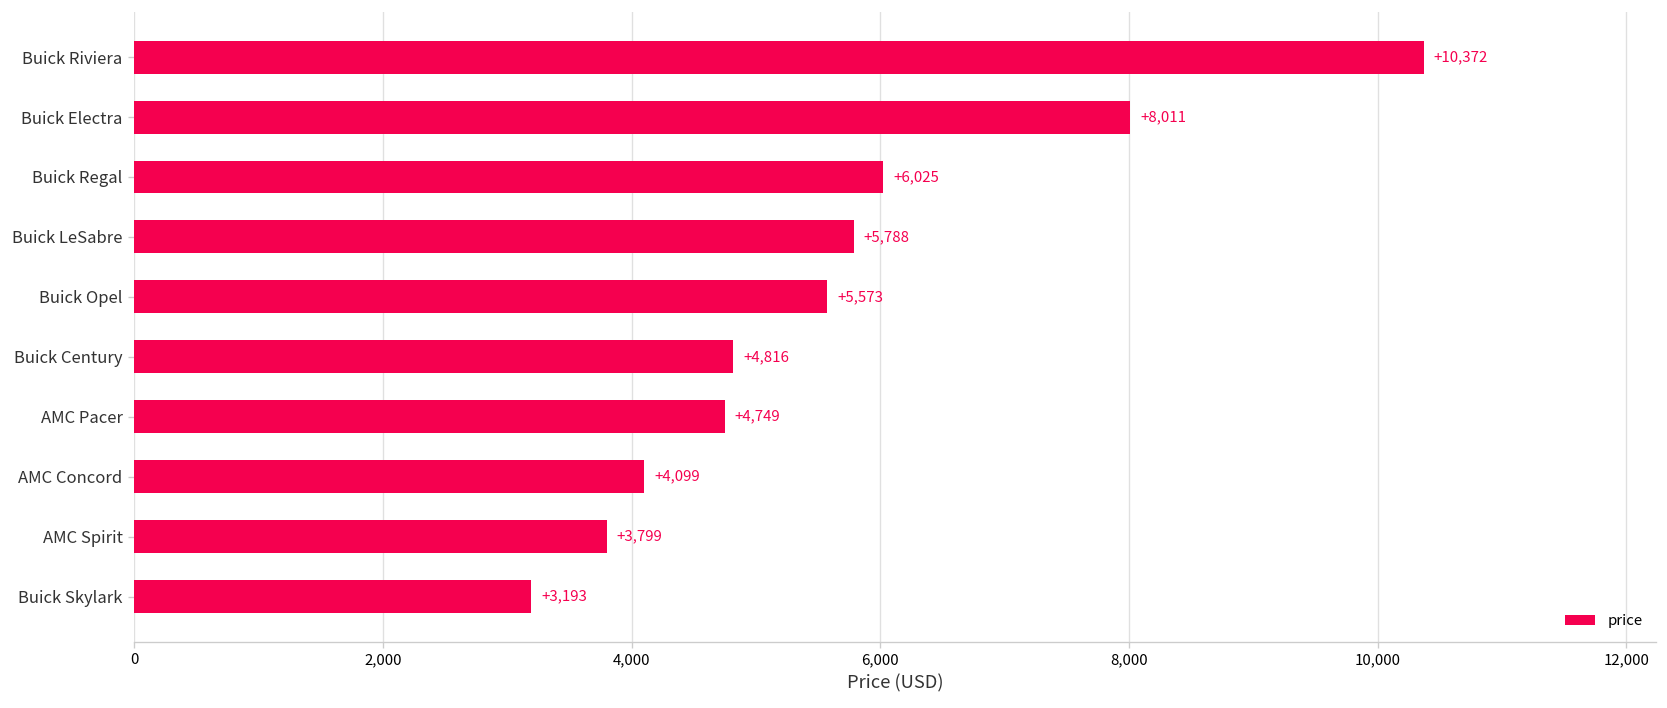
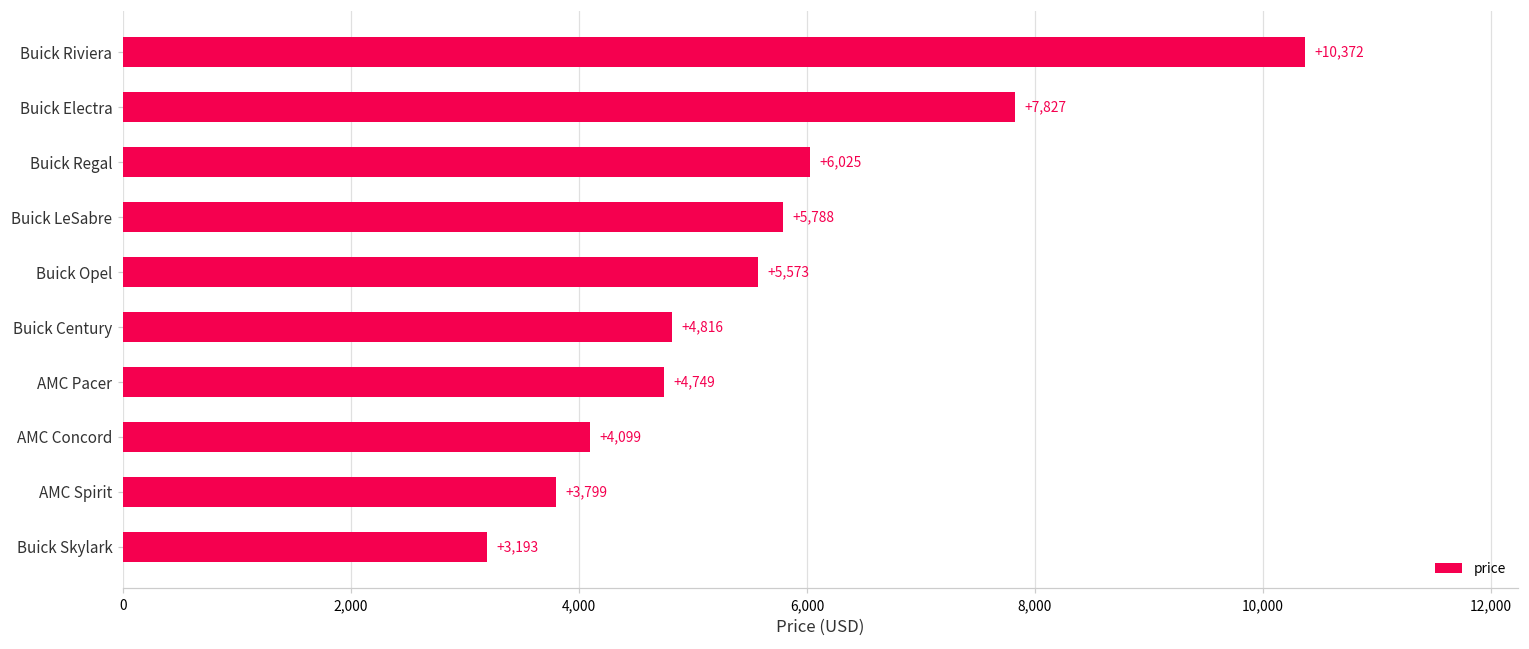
Buick Electra: +8,011 -> +7,827
